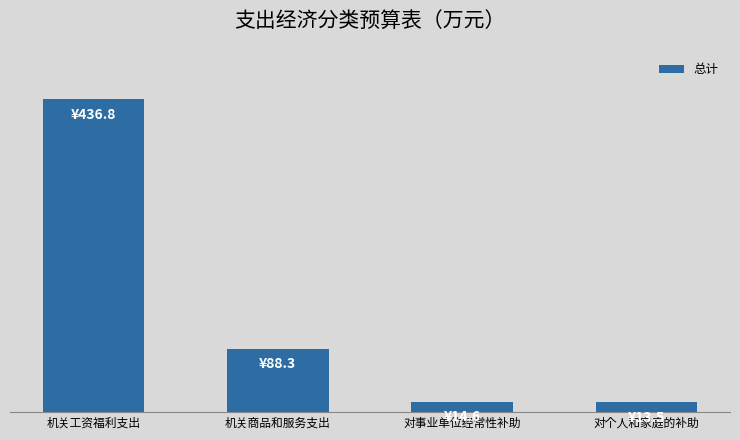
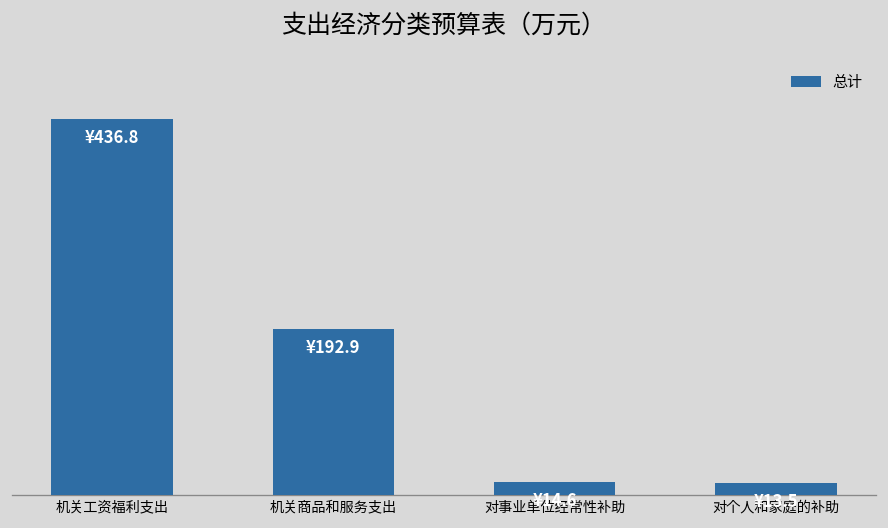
机关商品和服务支出: ¥88.3 -> ¥192.9
